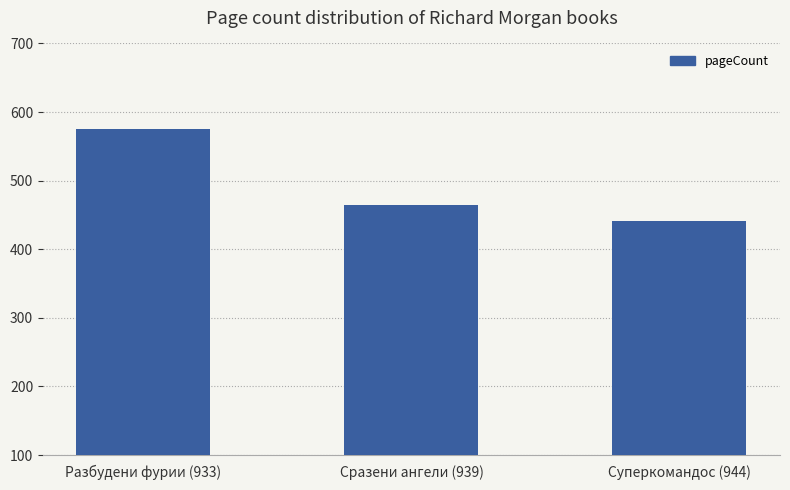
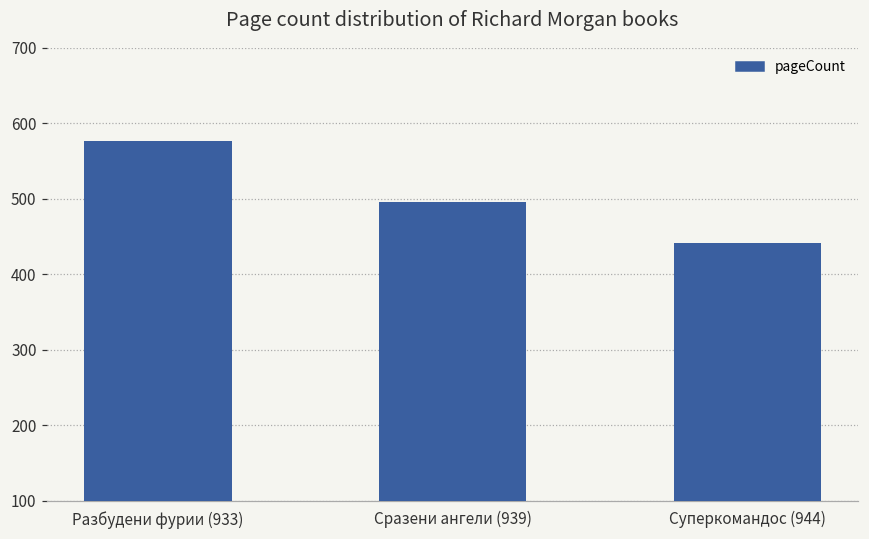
Сразени ангели (939): 460 -> 500
